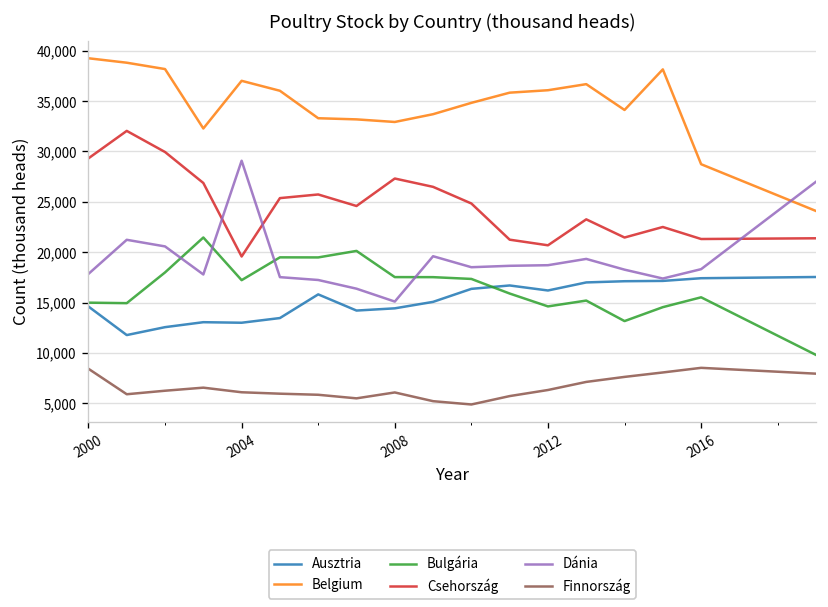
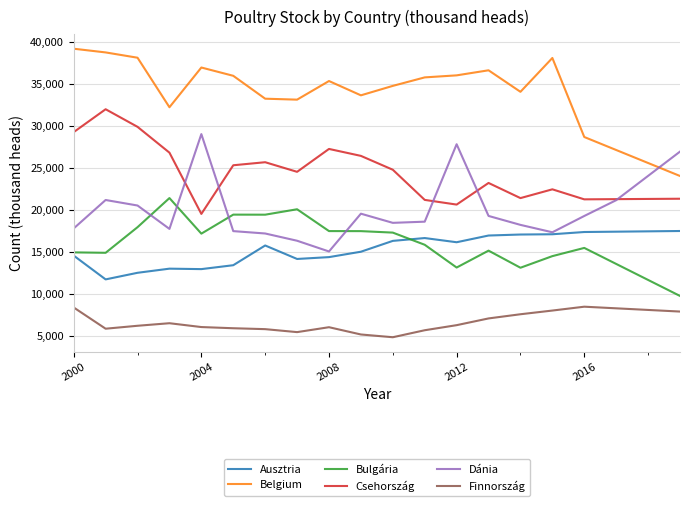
Belgium, 2008: 33,000 -> 35,000
Bulgária, 2012: 15,000 -> 13,000
Dánia, 2012: 19,000 -> 28,000
Dánia, 2016: 18,000 -> 19,000
